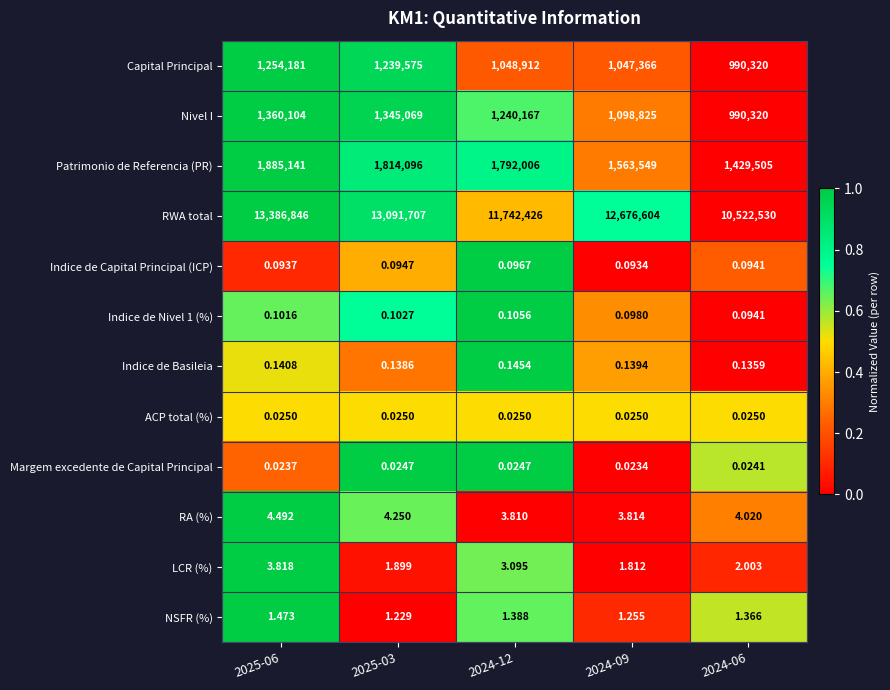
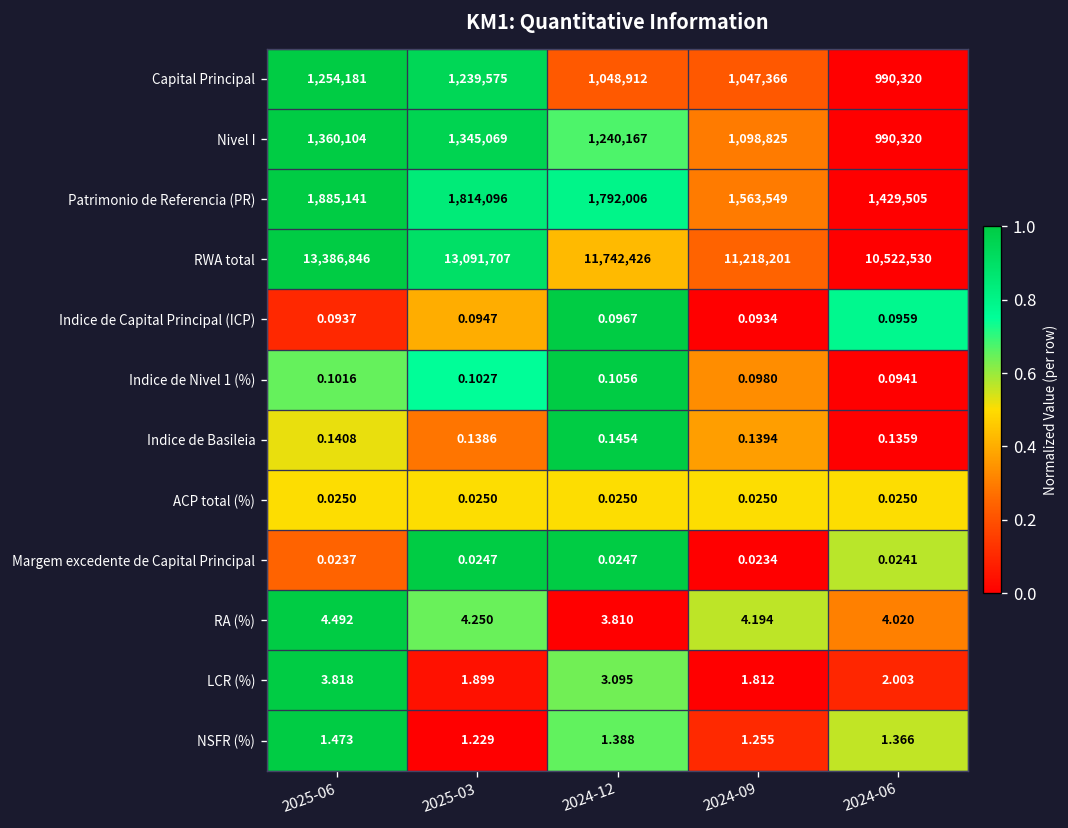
RWA total, 2024-09: 12,676,604 -> 11,218,201
Indice de Capital Principal (ICP), 2024-06: 0.0941 -> 0.0959
RA (%), 2024-09: 3.814 -> 4.194
